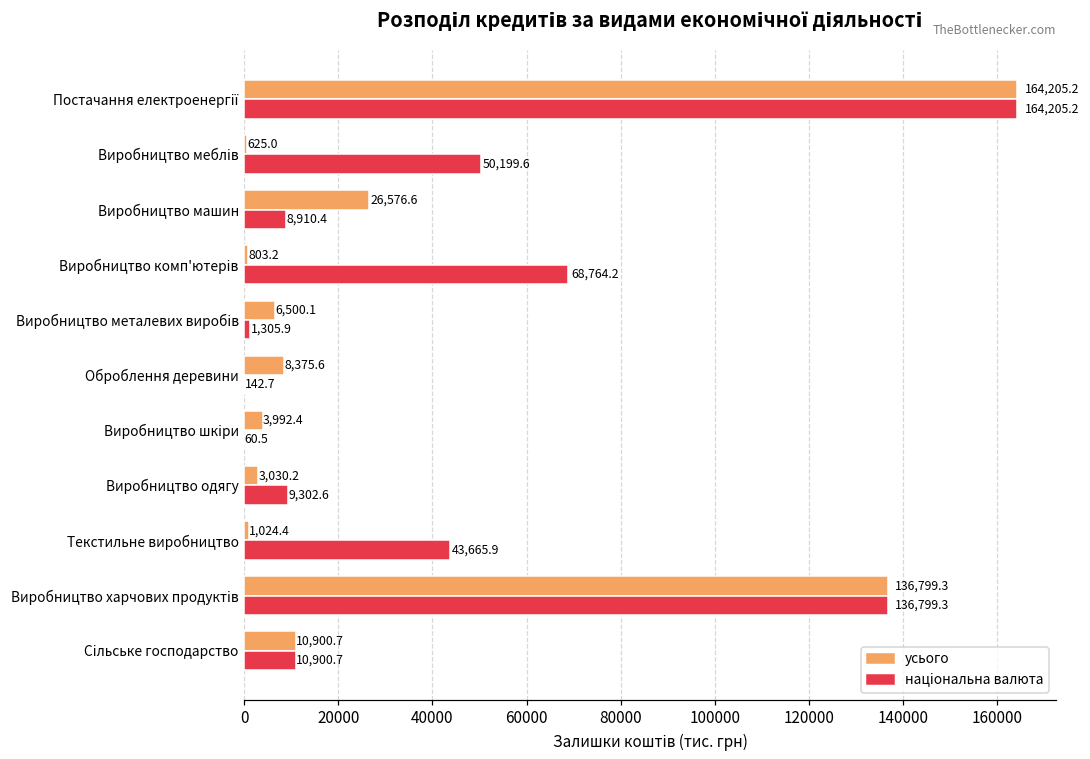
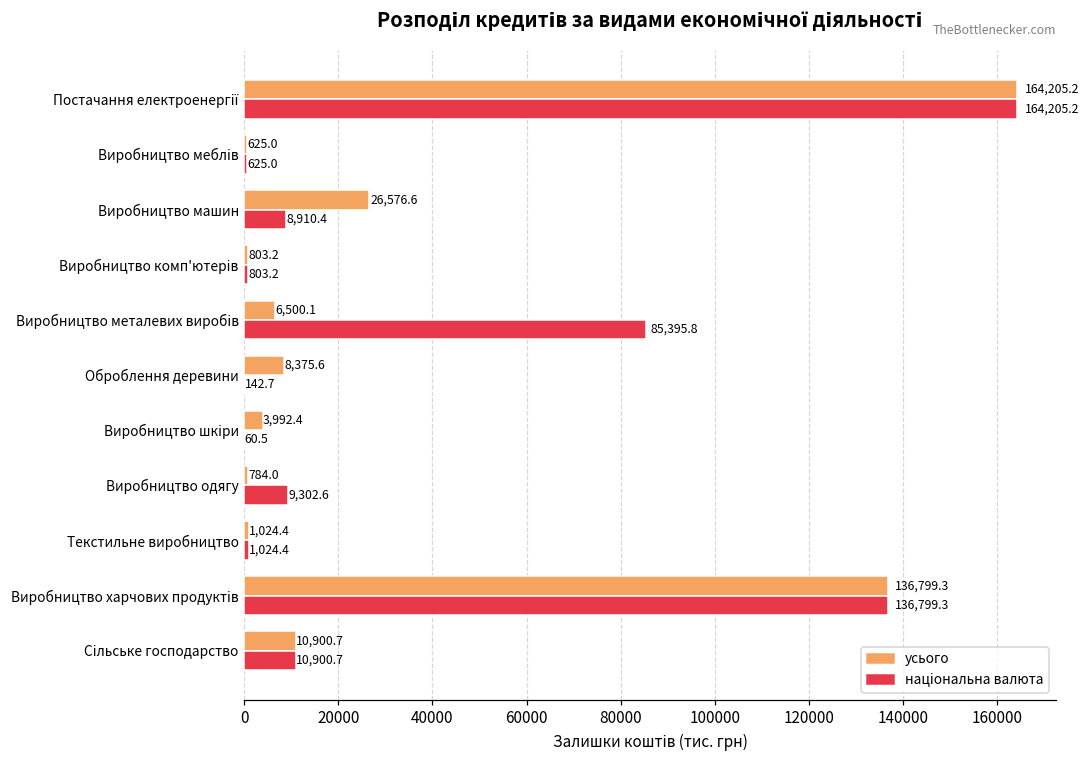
національна валюта, Виробництво меблів: 50,199.6 -> 625.0
національна валюта, Виробництво комп'ютерів: 68,764.2 -> 803.2
національна валюта, Виробництво металевих виробів: 1,305.9 -> 85,395.8
усього, Виробництво одягу: 3,030.2 -> 784.0
національна валюта, Текстильне виробництво: 43,665.9 -> 1,024.4
